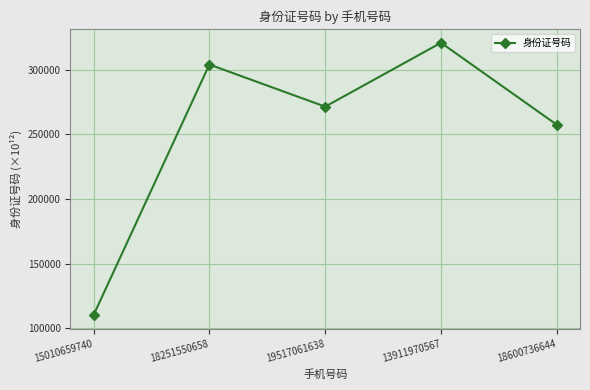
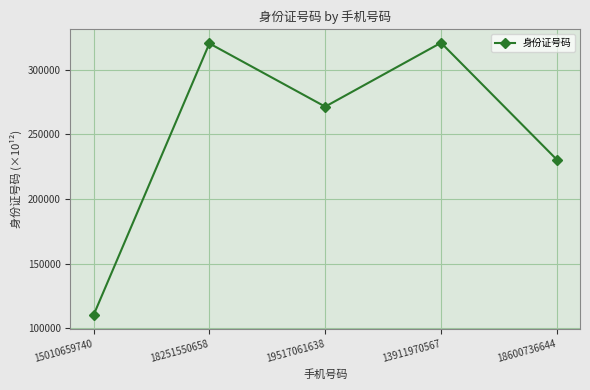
18251550658: 304000 -> 320000
18600736644: 257000 -> 230000
